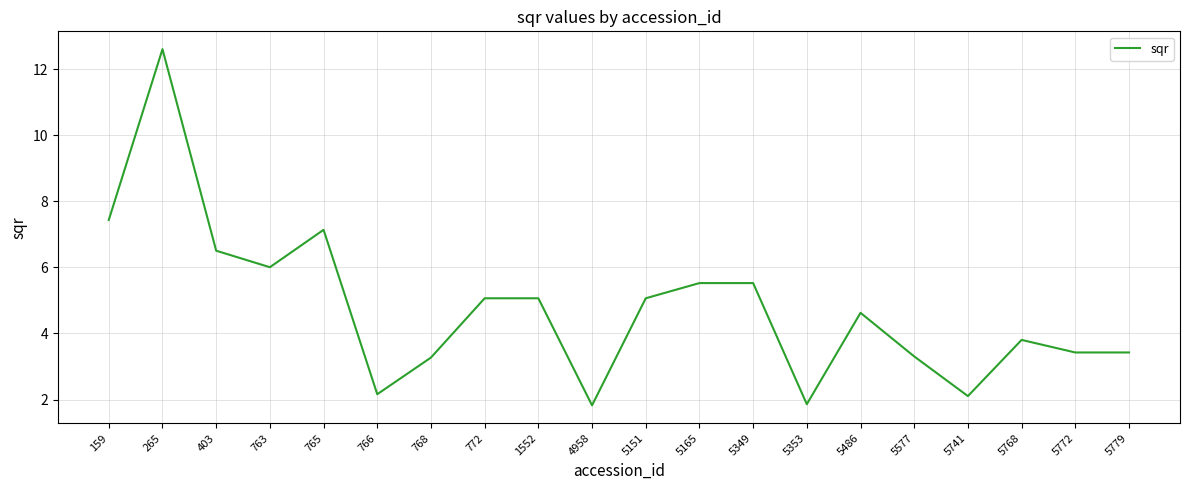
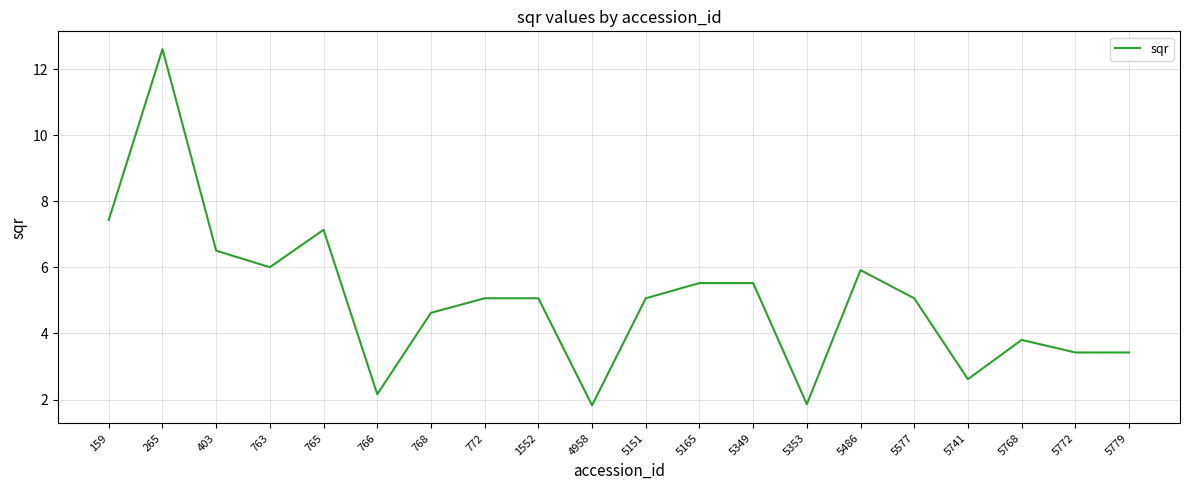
768: 3.3 -> 4.6
5486: 4.6 -> 5.9
5577: 3.3 -> 5.1
5741: 2.1 -> 2.6
